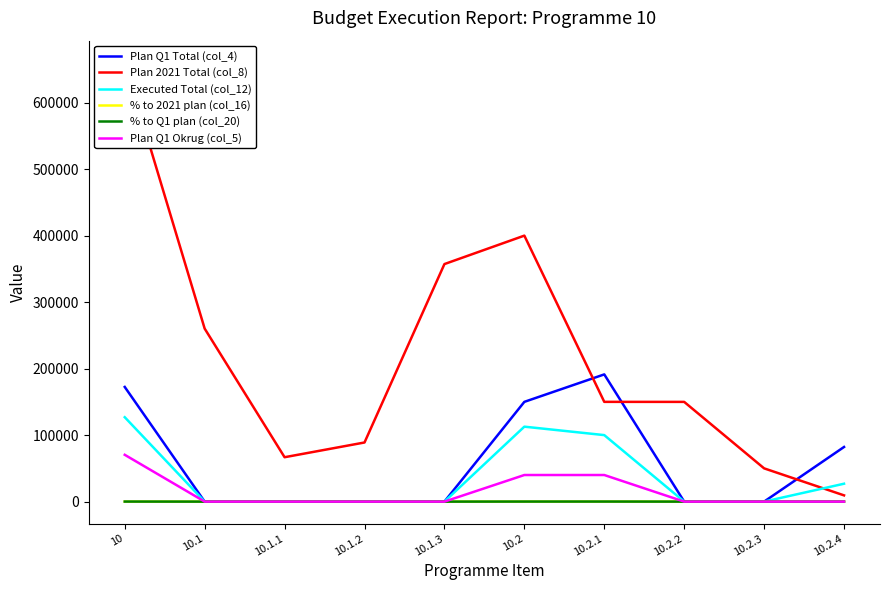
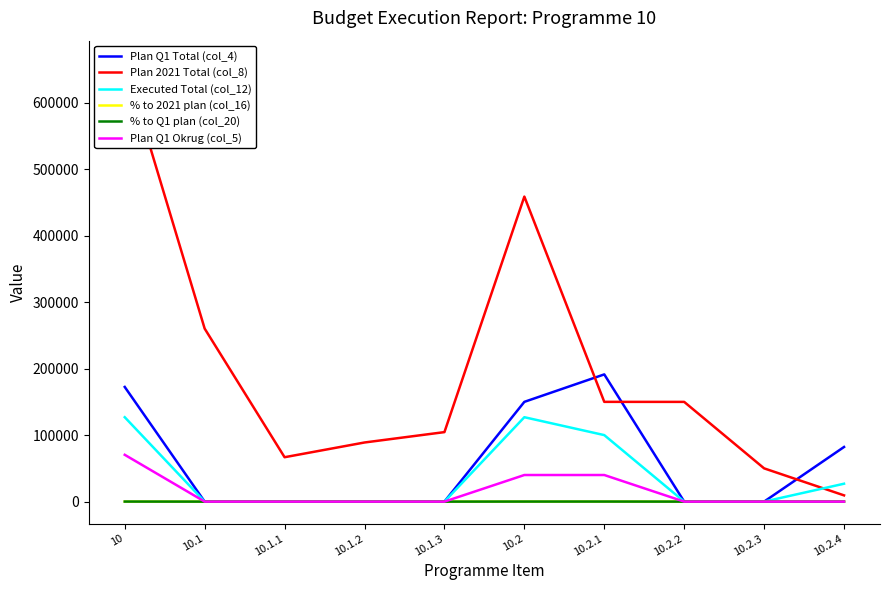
Plan 2021 Total (col_8), 10.1.3: 360000 -> 100000
Plan 2021 Total (col_8), 10.2: 400000 -> 460000
Executed Total (col_12), 10.2: 110000 -> 130000
